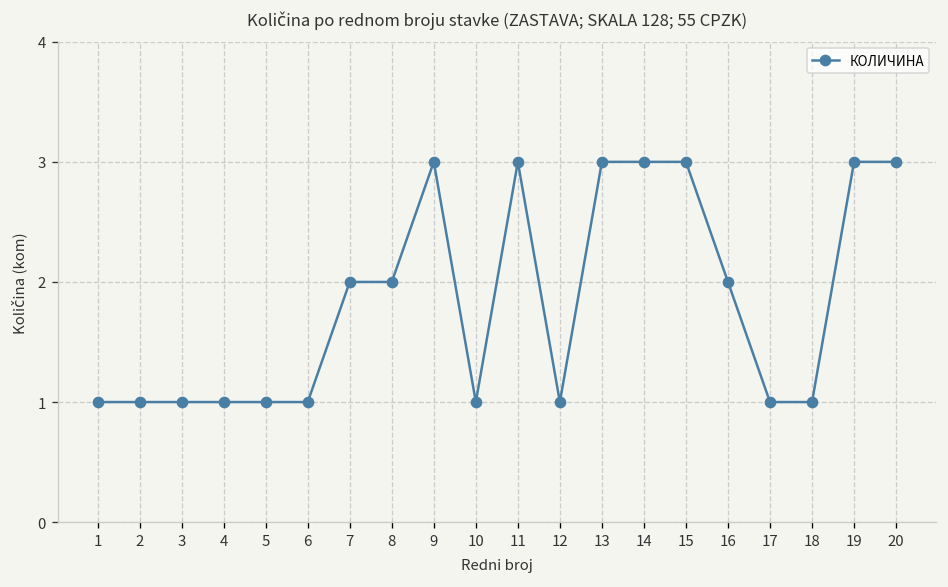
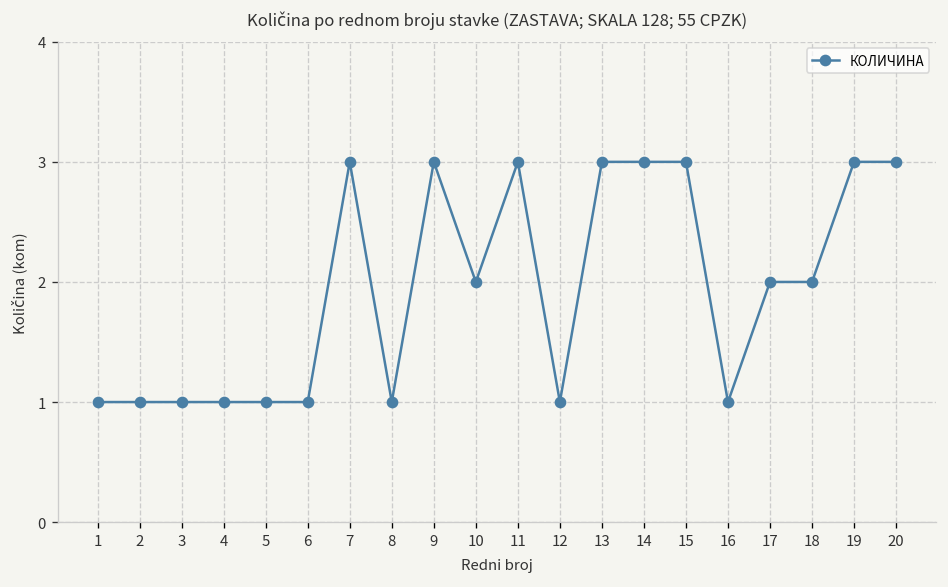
7: 2 -> 3
8: 2 -> 1
10: 1 -> 2
16: 2 -> 1
17: 1 -> 2
18: 1 -> 2
